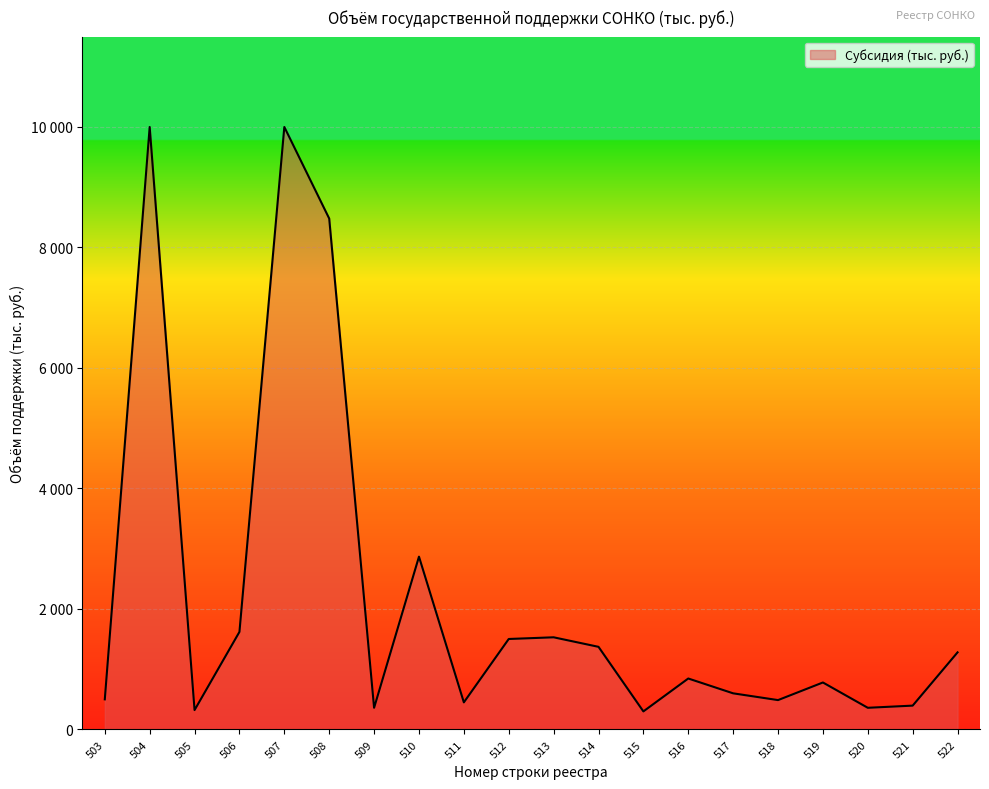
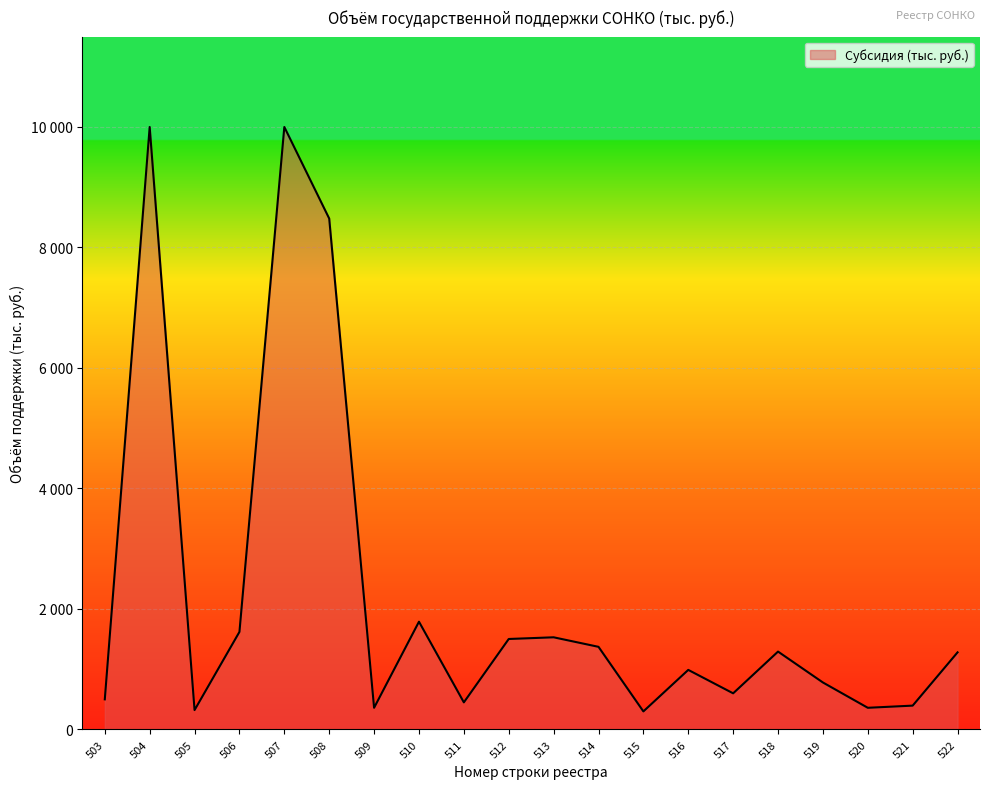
510: 2900 -> 1800
516: 800 -> 1000
518: 500 -> 1300
